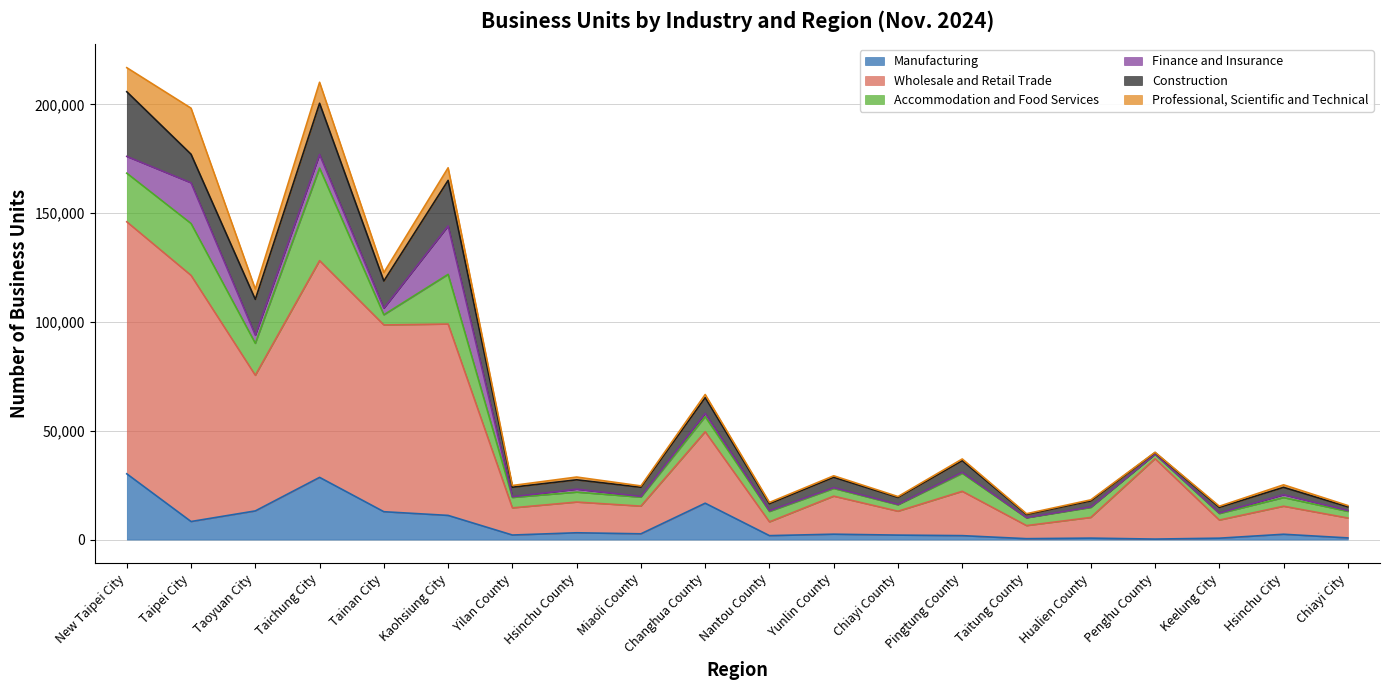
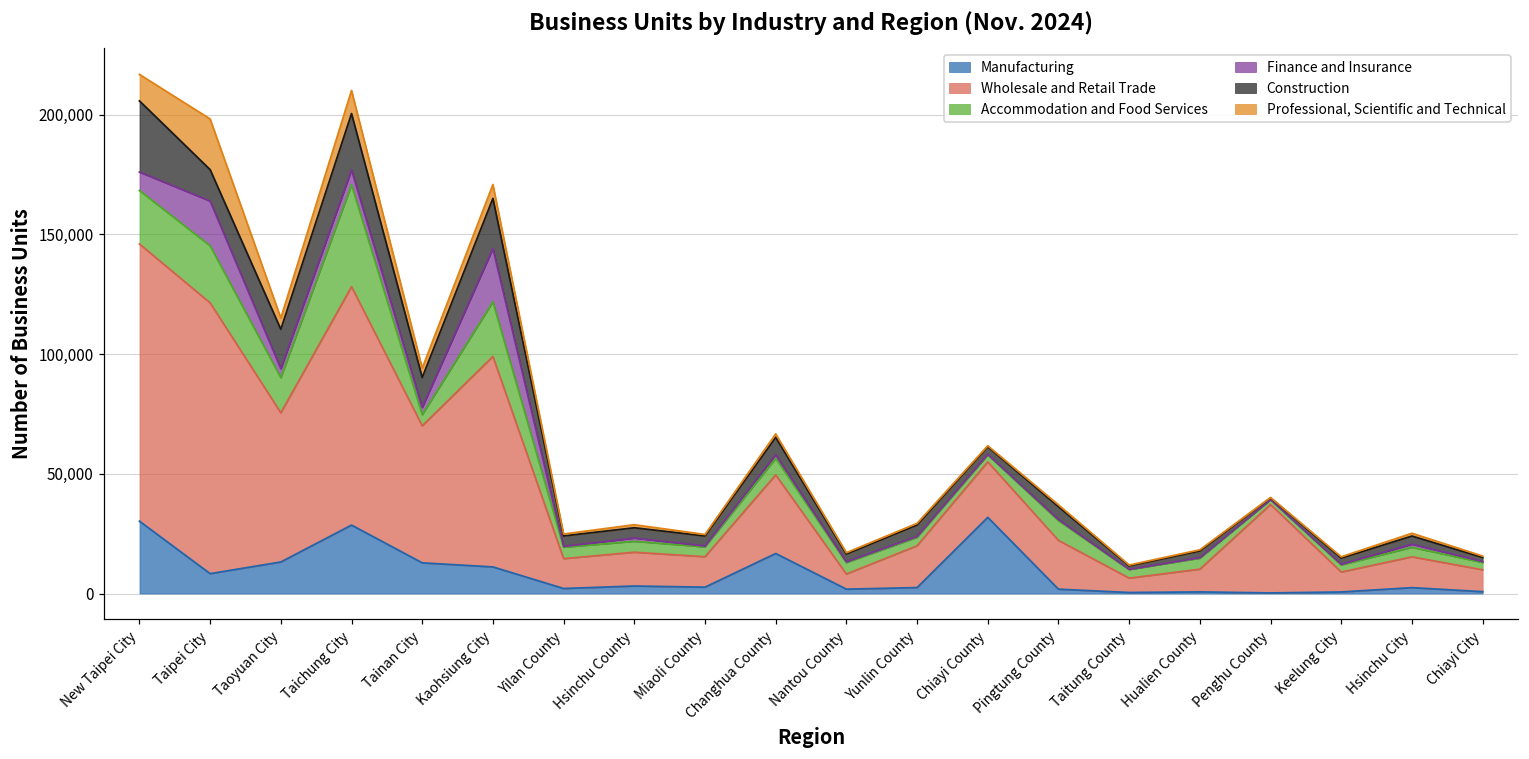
Wholesale and Retail Trade, Tainan City: 86,000 -> 57,000
Manufacturing, Chiayi County: 2,000 -> 32,000
Wholesale and Retail Trade, Chiayi County: 11,000 -> 23,000
